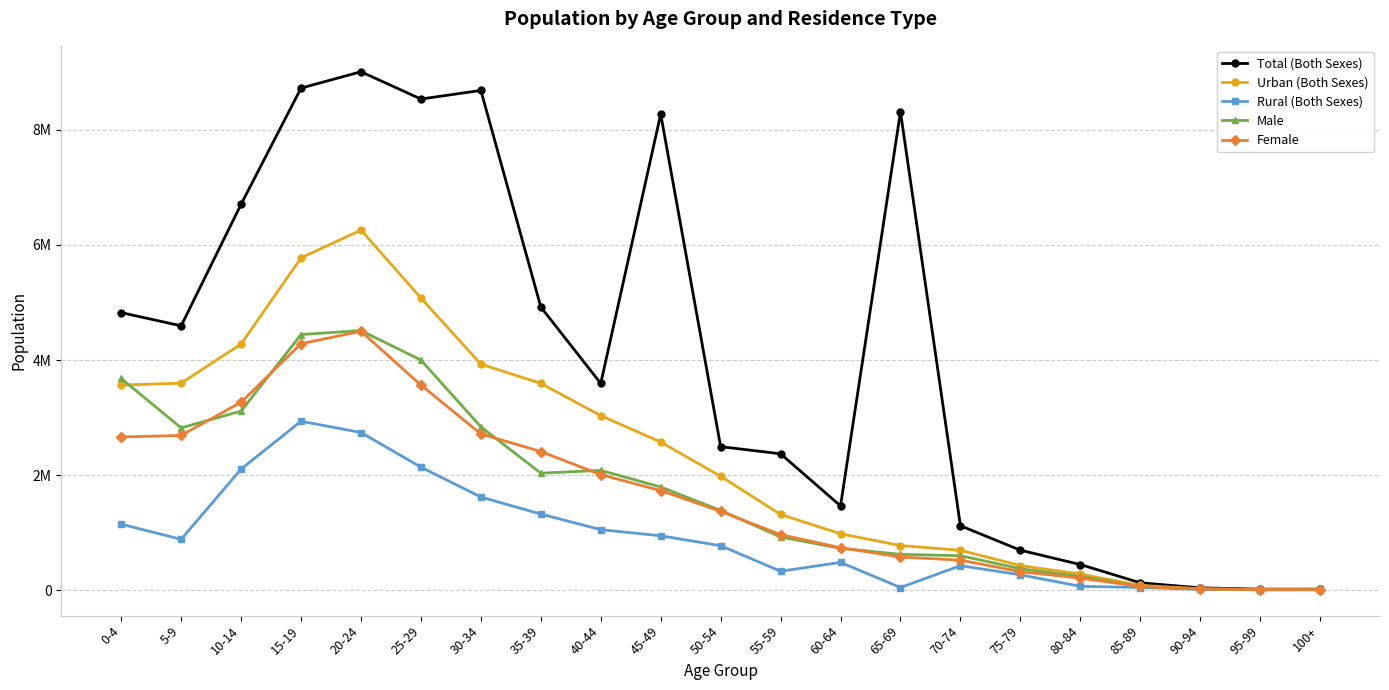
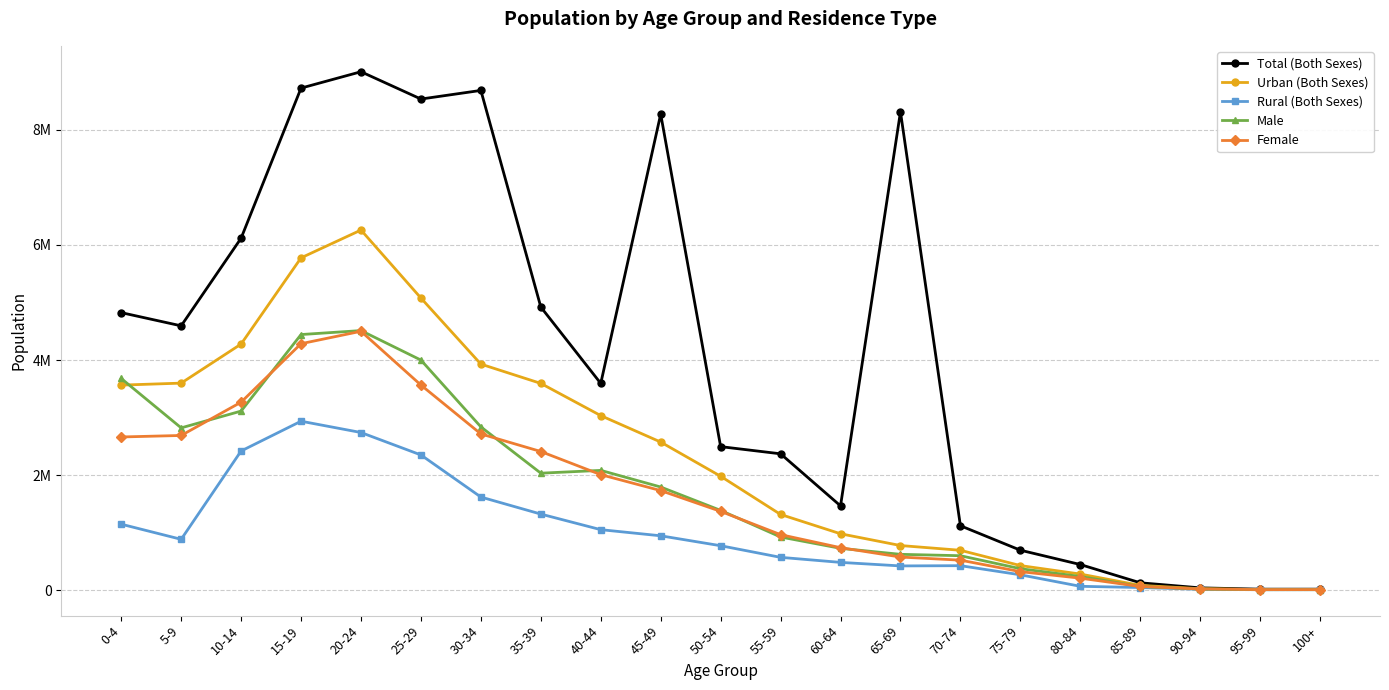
Total (Both Sexes), 10-14: 6700000 -> 6100000
Rural (Both Sexes), 10-14: 2100000 -> 2400000
Rural (Both Sexes), 25-29: 2100000 -> 2300000
Rural (Both Sexes), 55-59: 300000 -> 600000
Rural (Both Sexes), 65-69: 0 -> 400000
